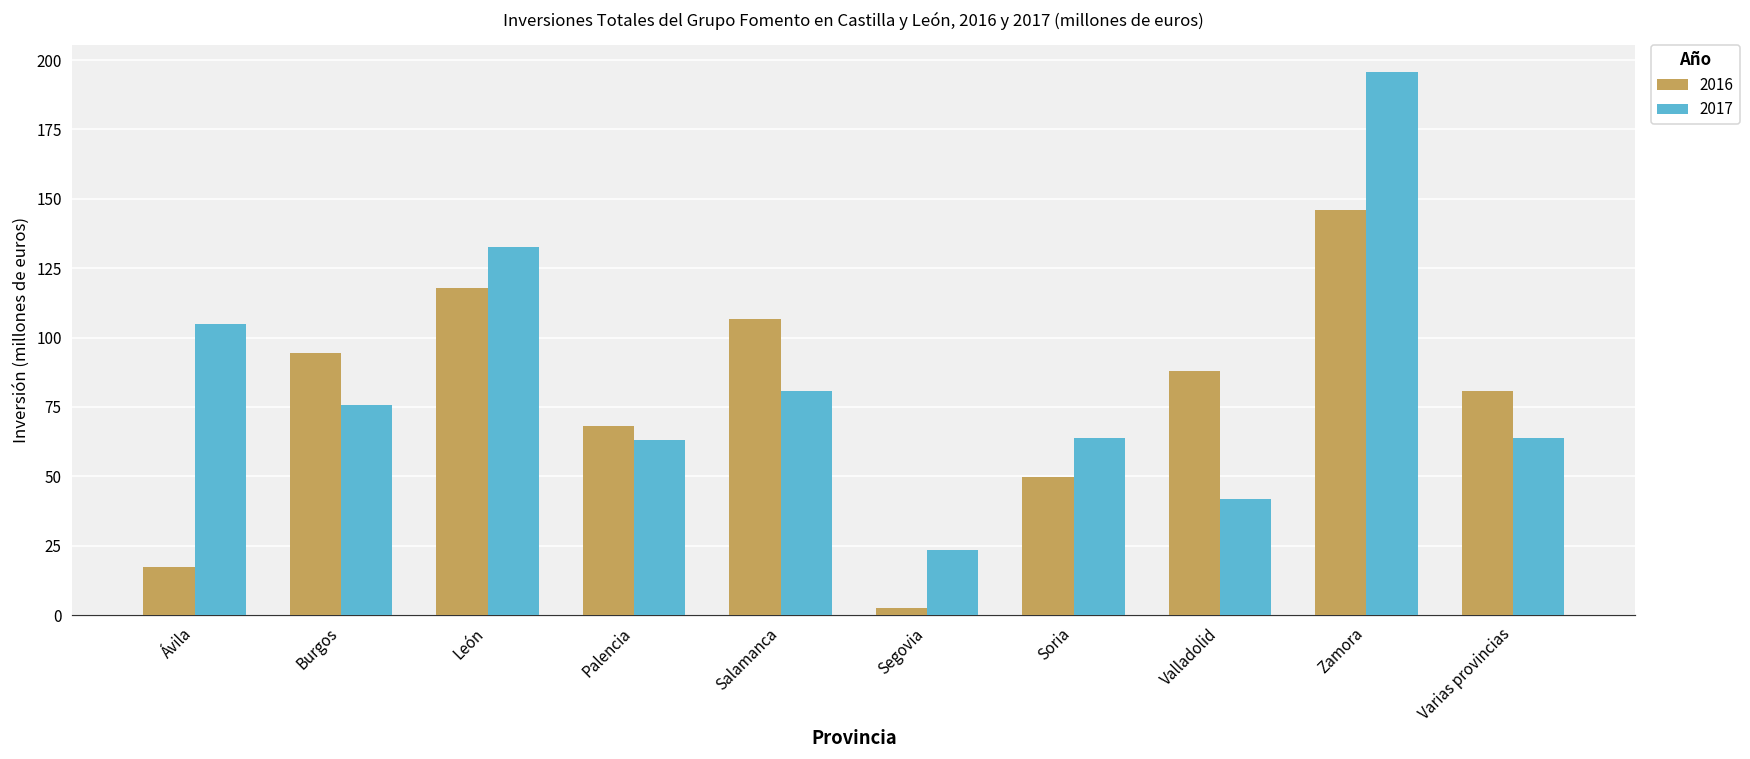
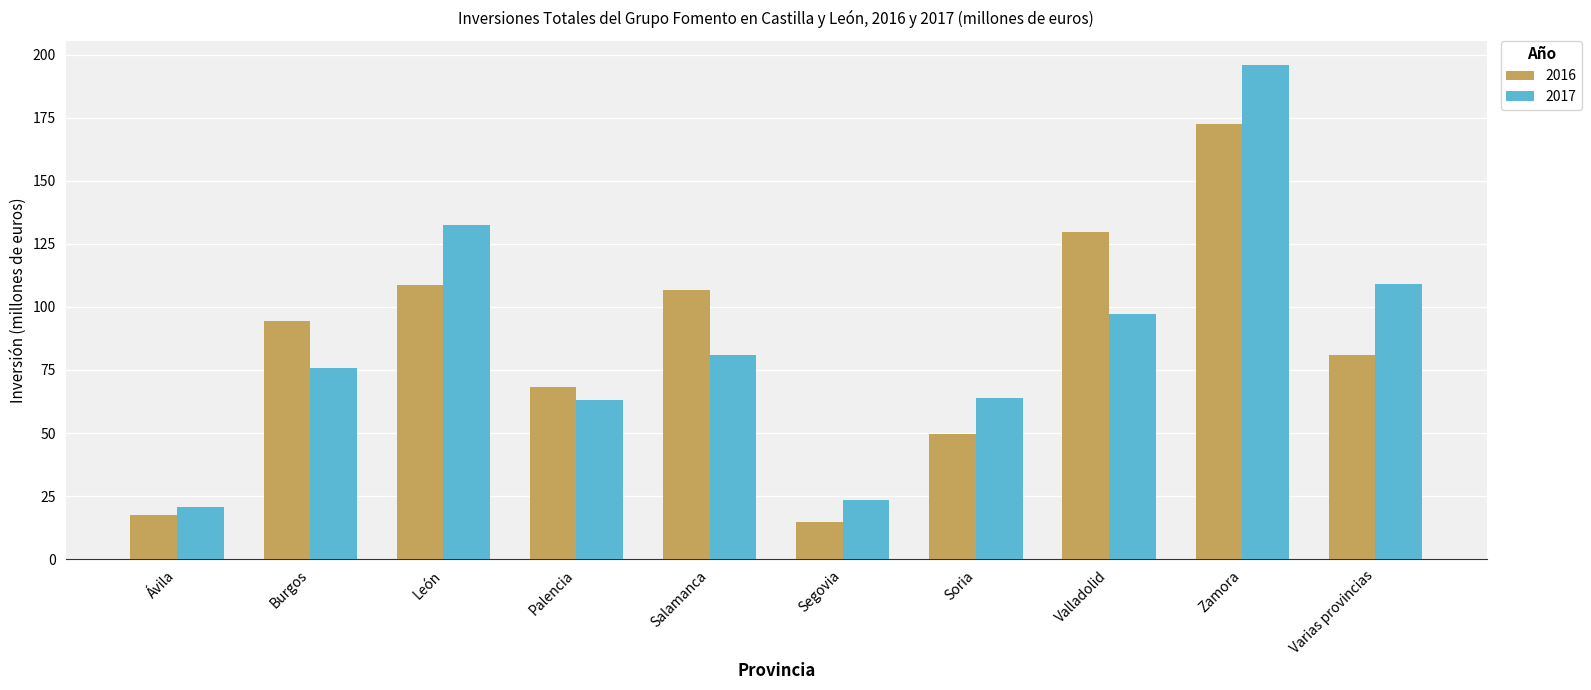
2017, Ávila: 105 -> 21
2016, León: 118 -> 109
2016, Segovia: 3 -> 15
2016, Valladolid: 88 -> 130
2017, Valladolid: 42 -> 97
2016, Zamora: 146 -> 172
2017, Varias provincias: 64 -> 109
